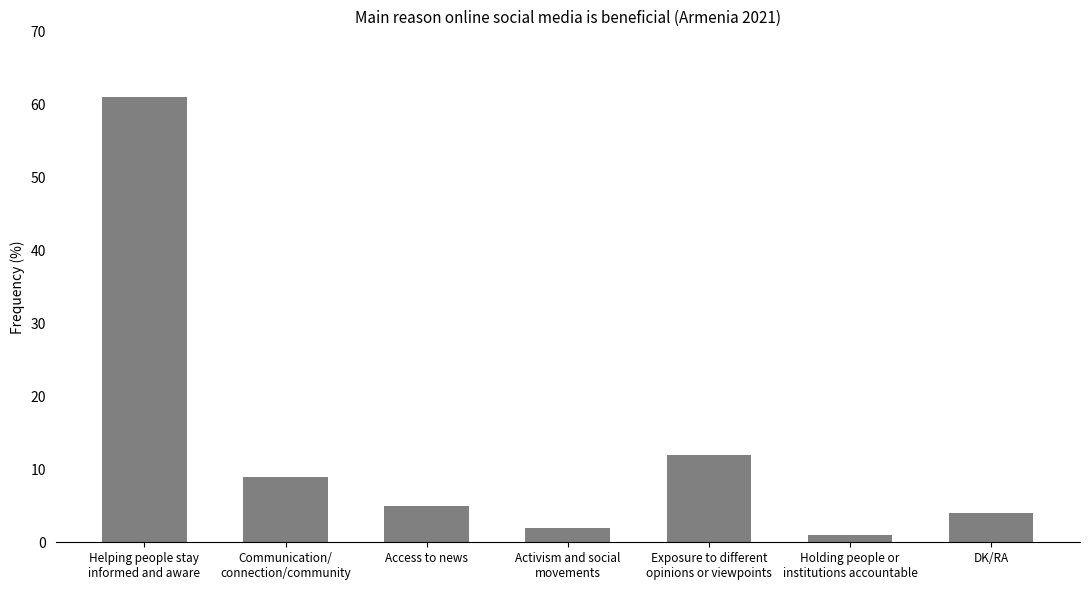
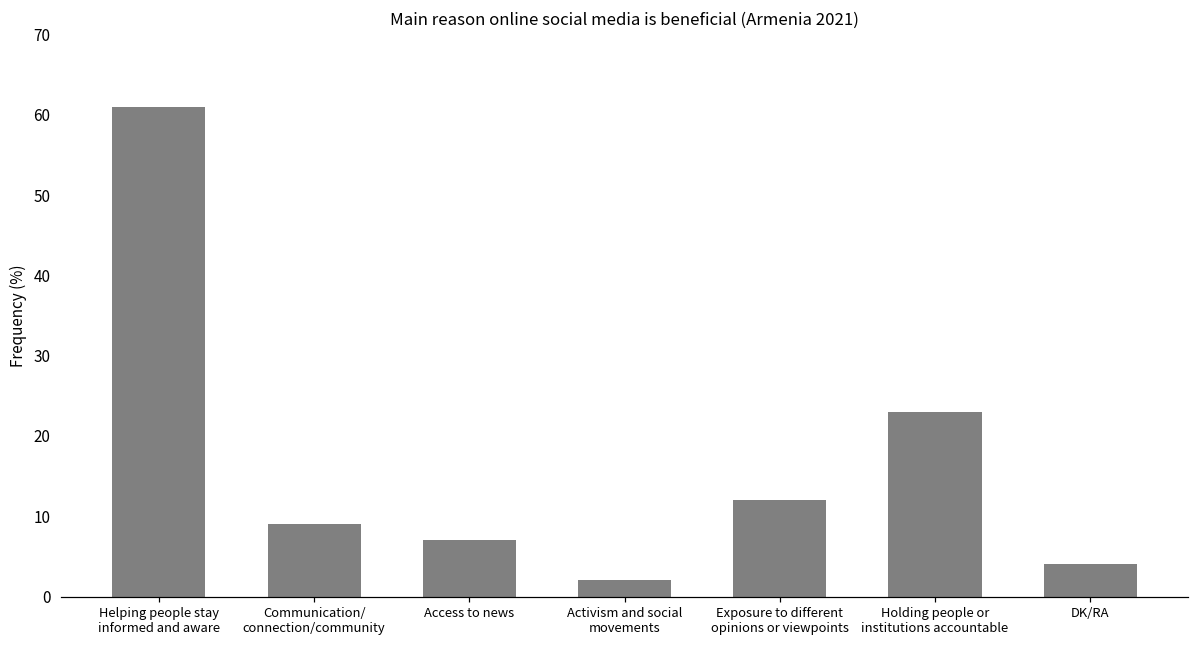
Access to news: 5 -> 7
Holding people or institutions accountable: 1 -> 23
